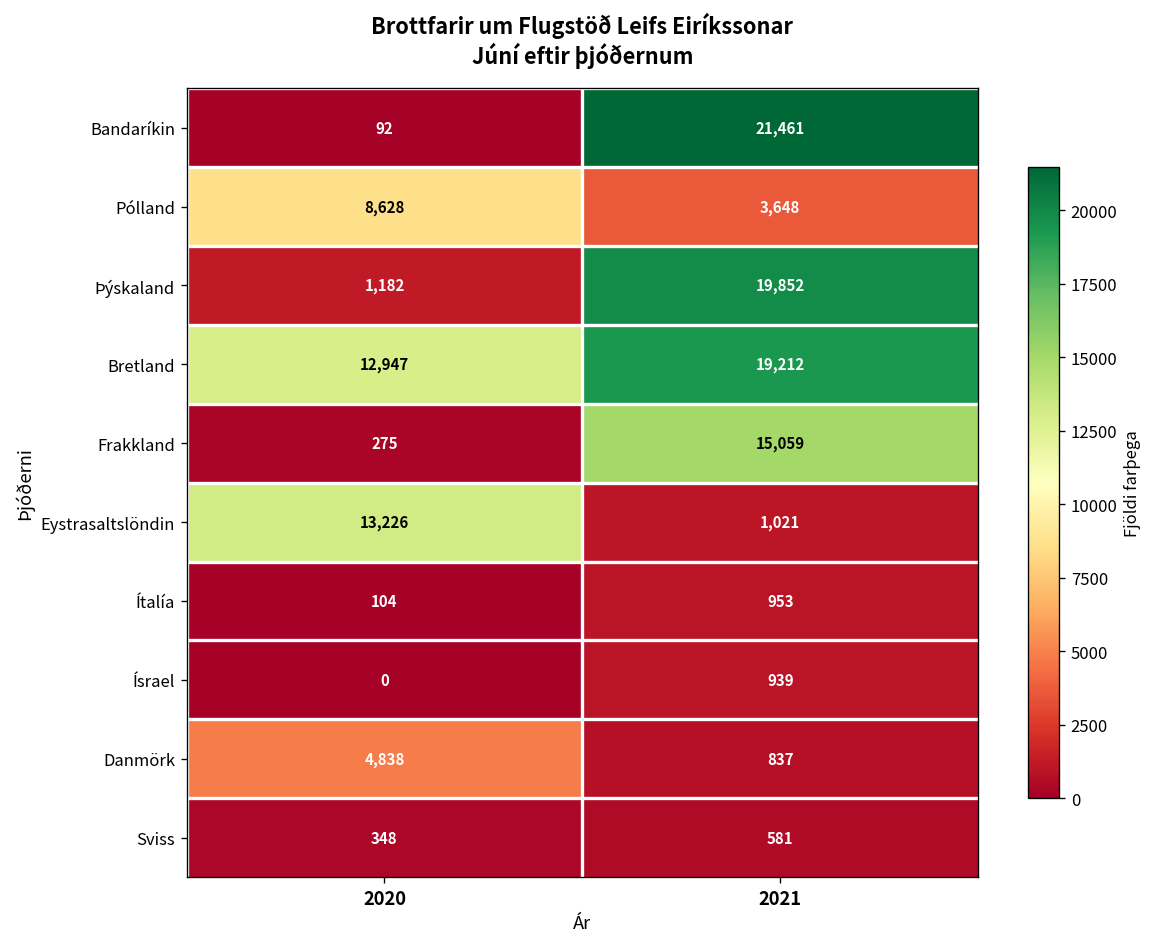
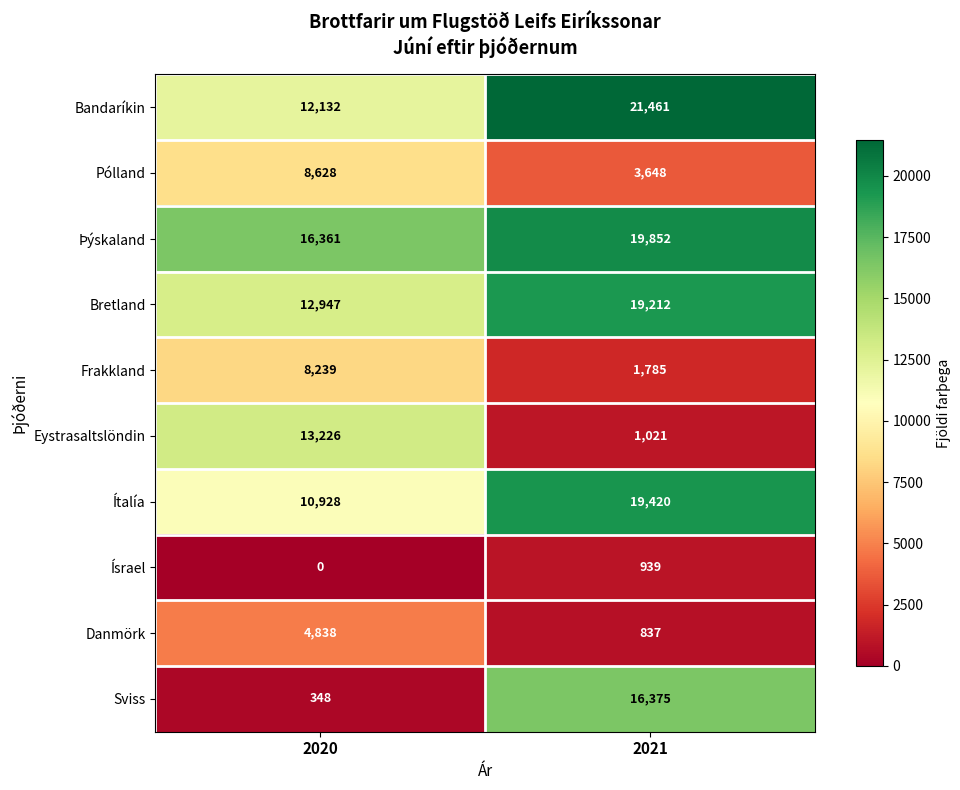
Bandaríkin, 2020: 92 -> 12,132
Þýskaland, 2020: 1,182 -> 16,361
Frakkland, 2020: 275 -> 8,239
Frakkland, 2021: 15,059 -> 1,785
Ítalía, 2020: 104 -> 10,928
Ítalía, 2021: 953 -> 19,420
Sviss, 2021: 581 -> 16,375
